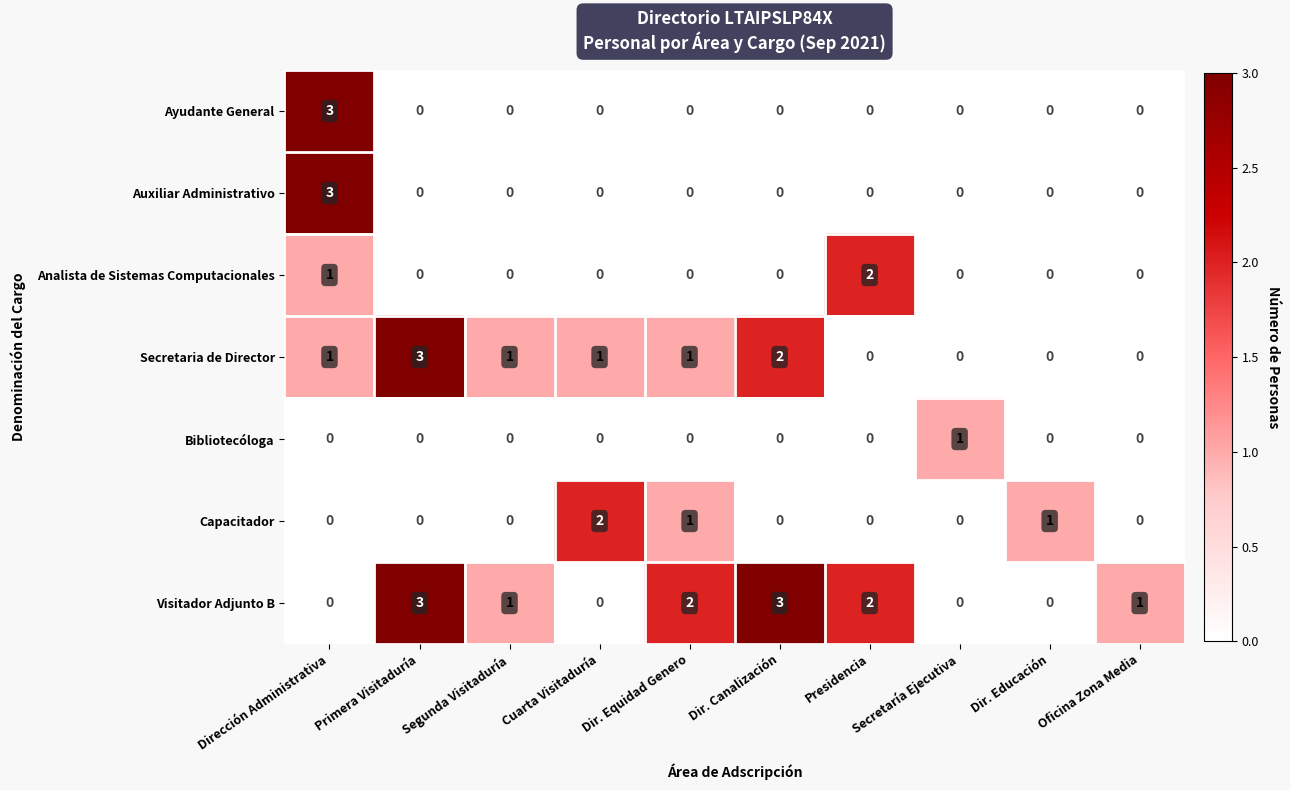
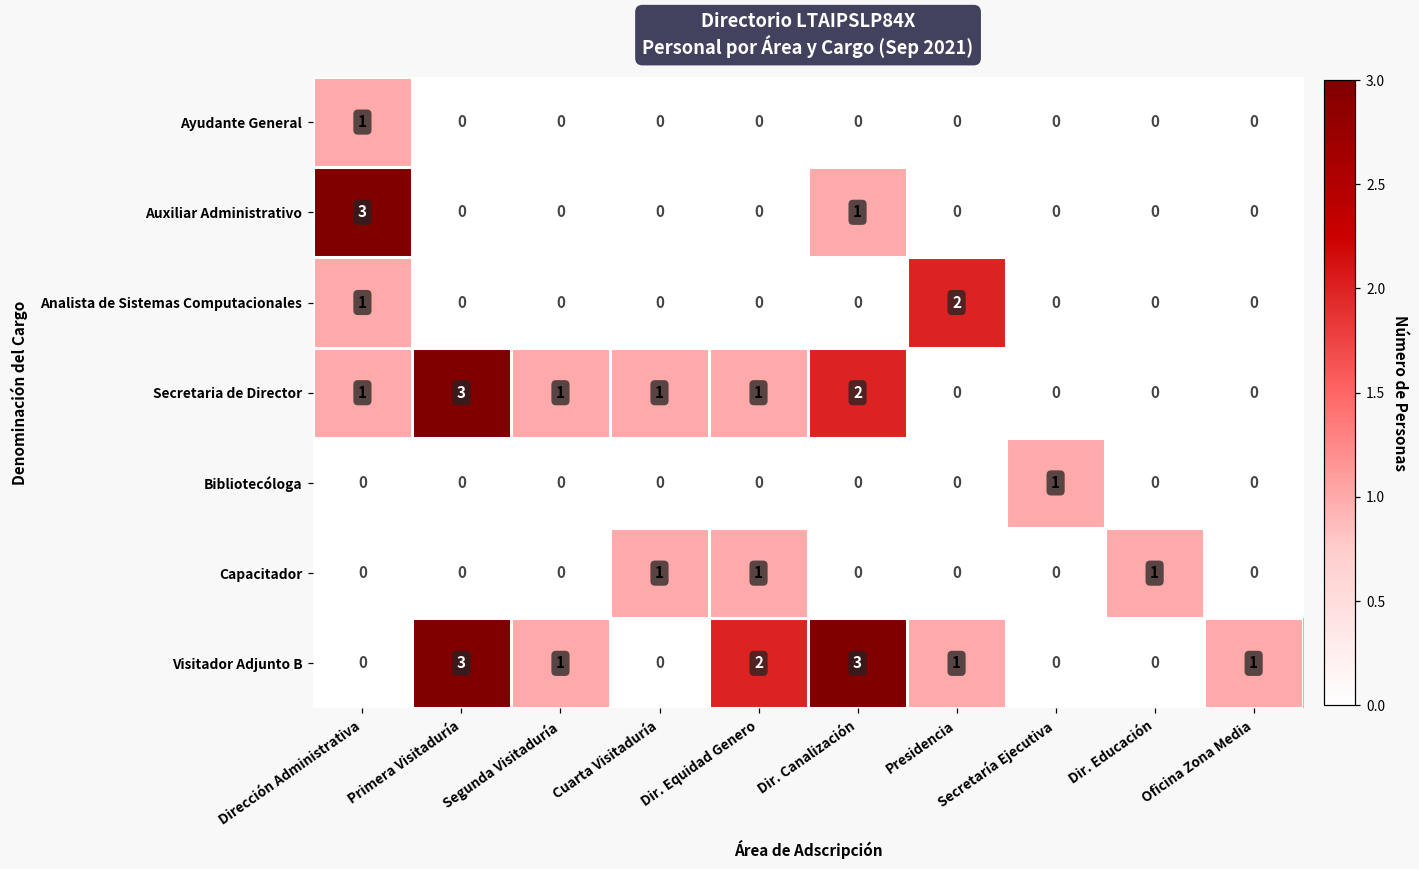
Ayudante General, Dirección Administrativa: 3 -> 1
Auxiliar Administrativo, Dir. Canalización: 0 -> 1
Capacitador, Cuarta Visitaduría: 2 -> 1
Visitador Adjunto B, Presidencia: 2 -> 1
